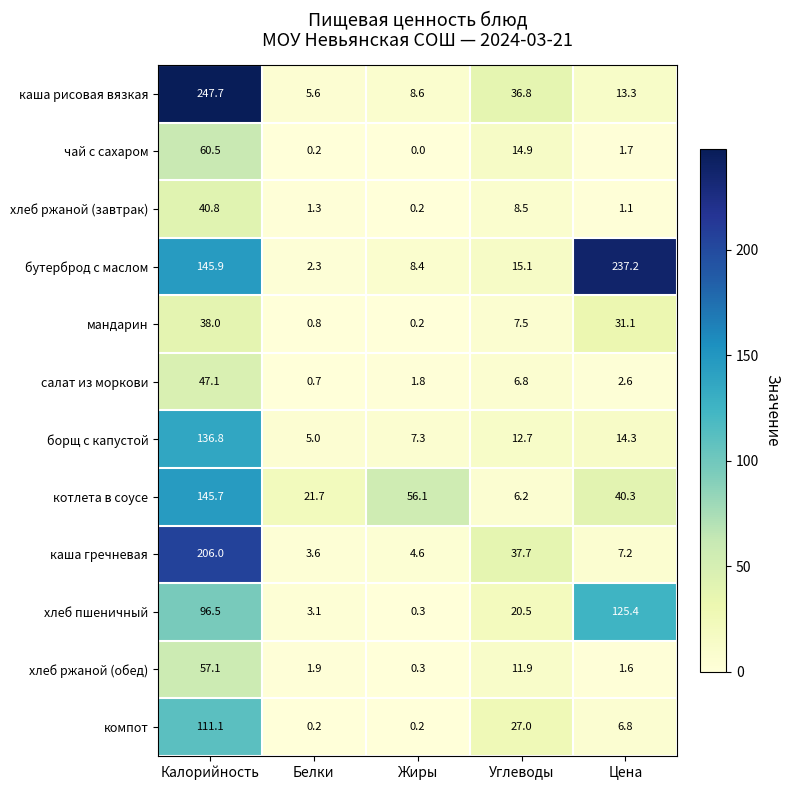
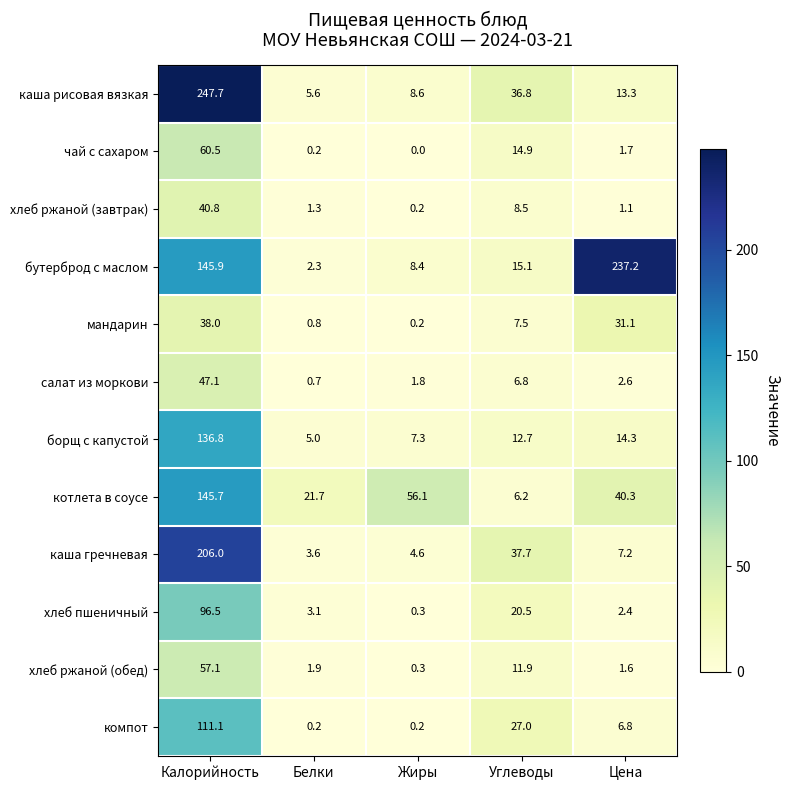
хлеб пшеничный, Цена: 125.4 -> 2.4
